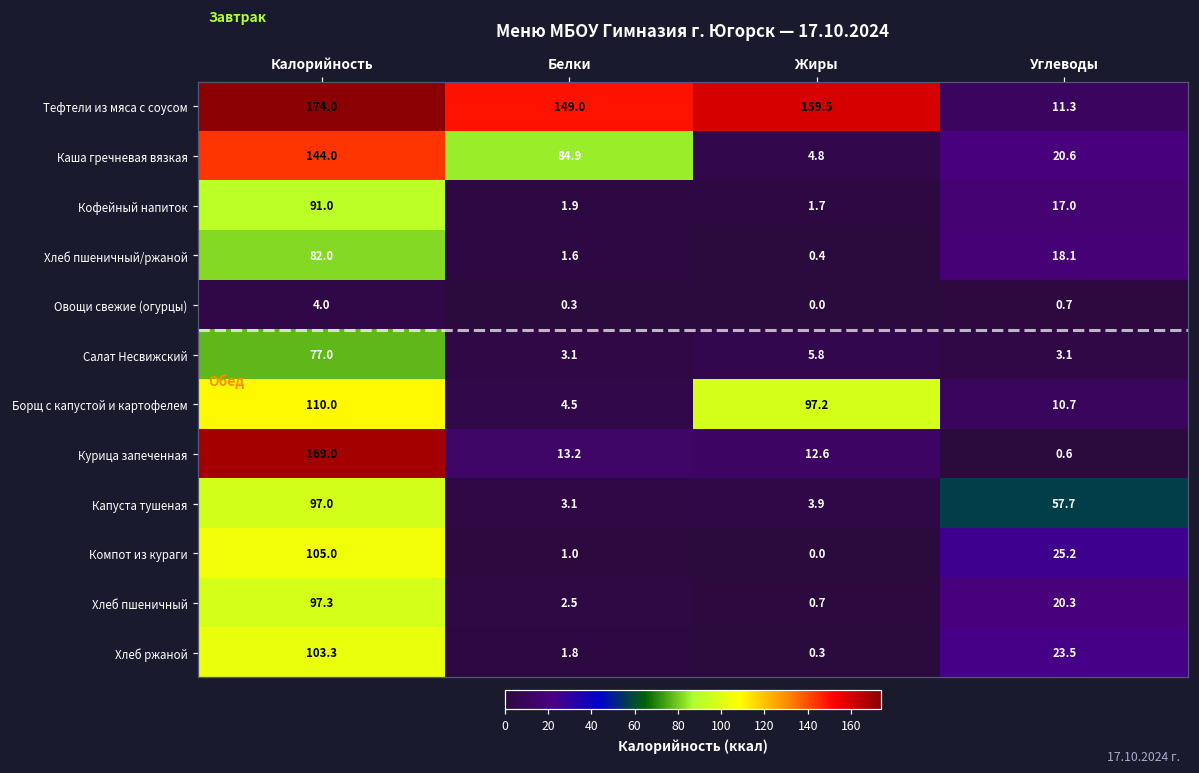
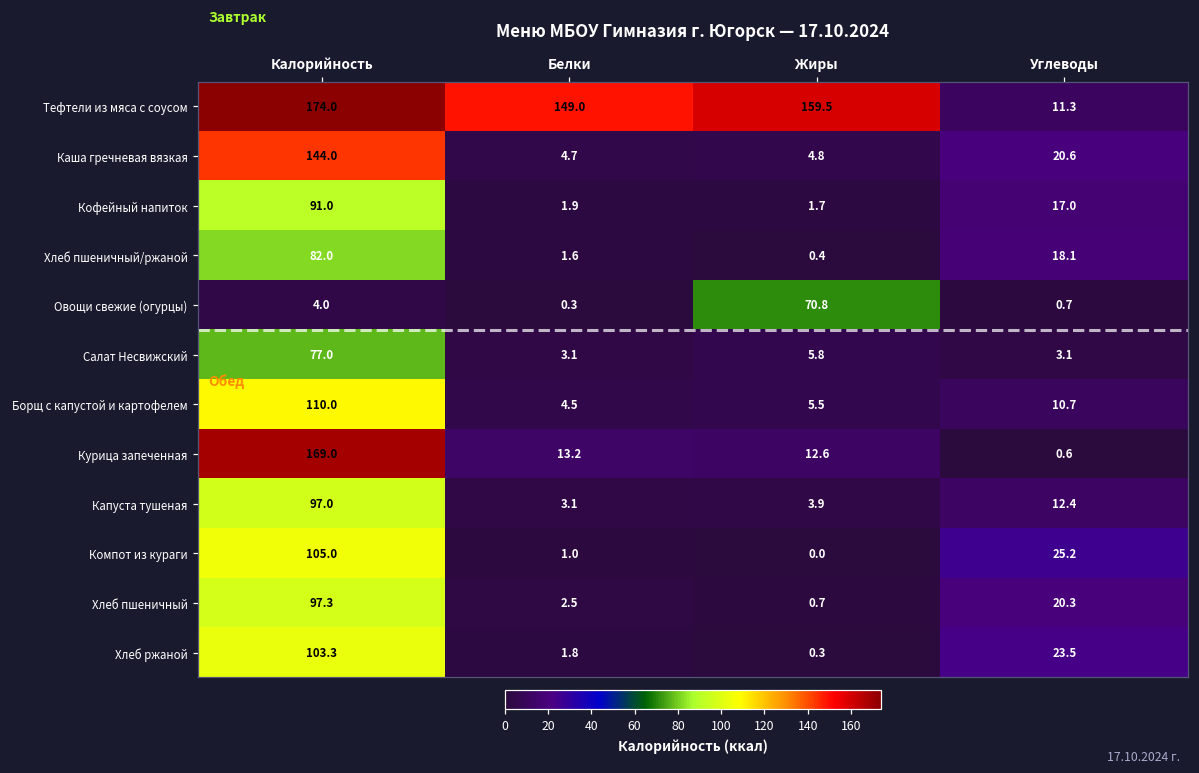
Каша гречневая вязкая, Белки: 84.9 -> 4.7
Овощи свежие (огурцы), Жиры: 0.0 -> 70.8
Борщ с капустой и картофелем, Жиры: 97.2 -> 5.5
Капуста тушеная, Углеводы: 57.7 -> 12.4
